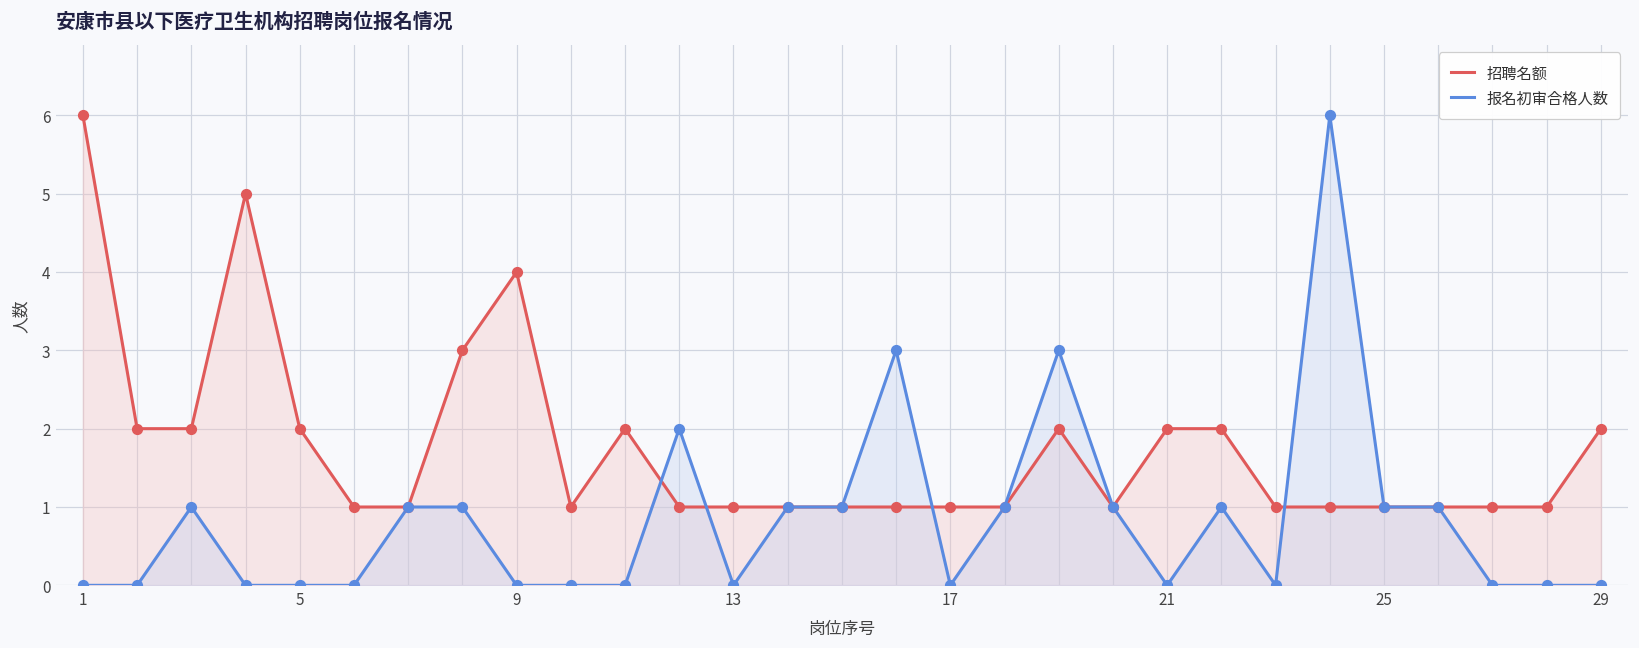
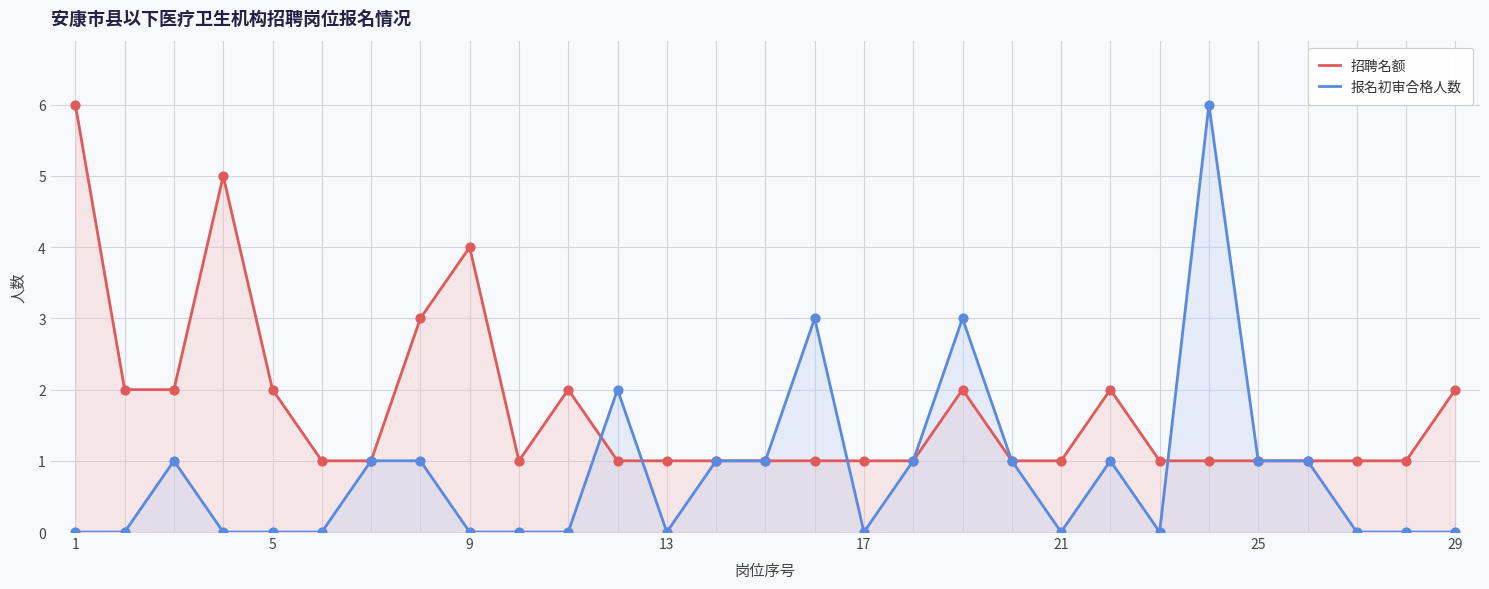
招聘名额, 21: 2 -> 1
